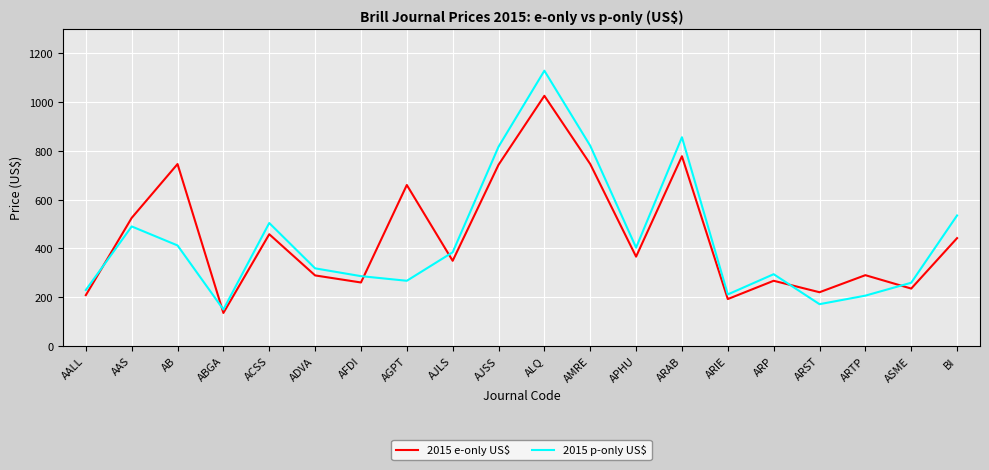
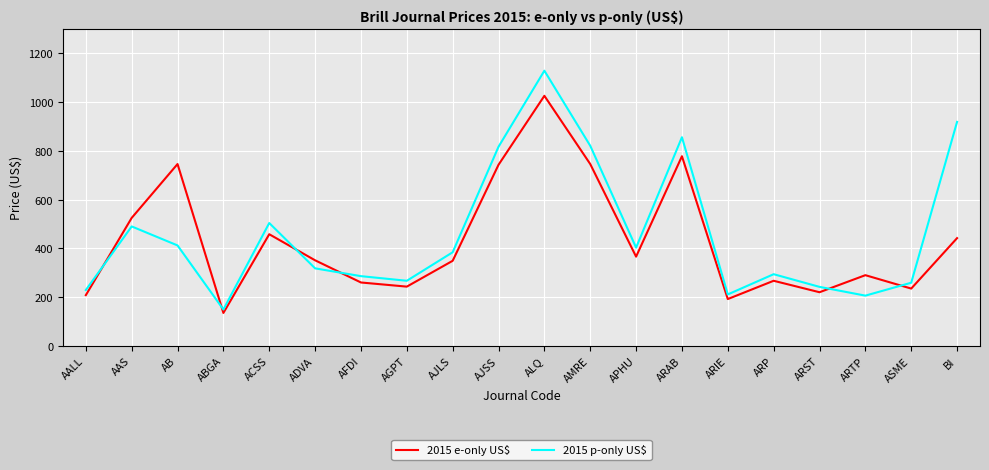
2015 e-only US$, ADVA: 290 -> 350
2015 e-only US$, AGPT: 660 -> 240
2015 p-only US$, ARST: 170 -> 240
2015 p-only US$, BI: 540 -> 920
